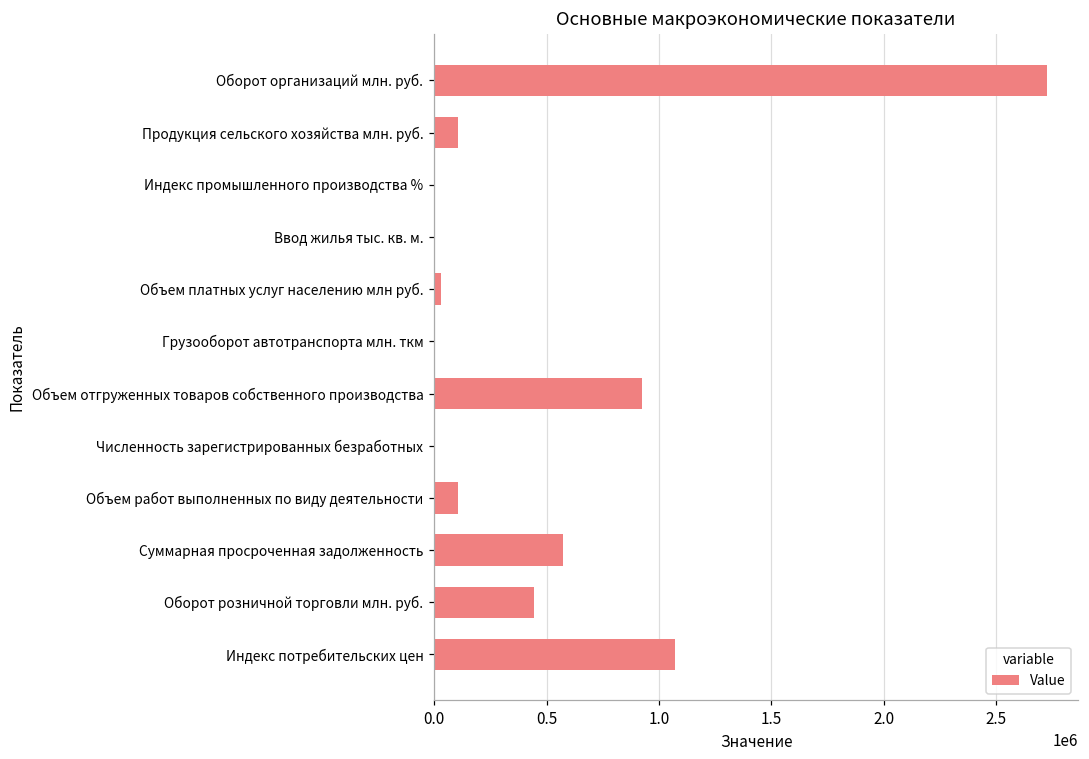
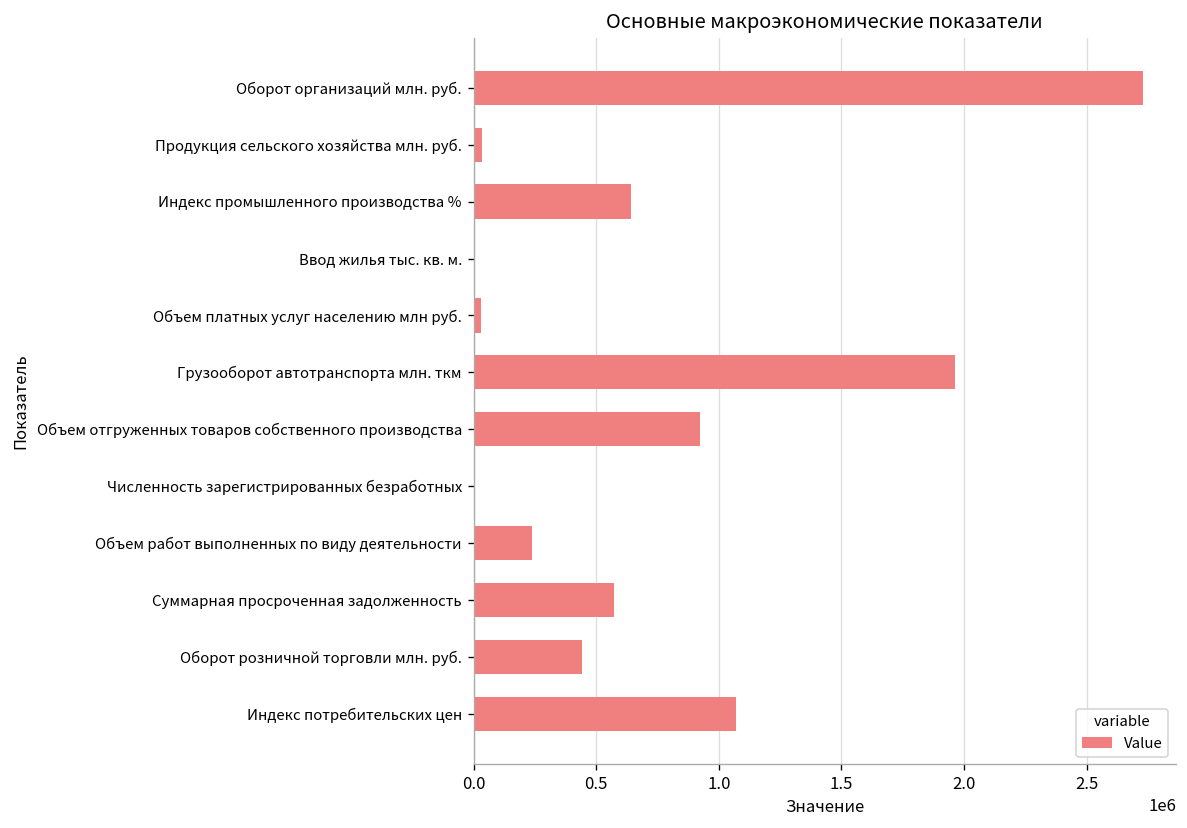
Продукция сельского хозяйства млн. руб.: 110000 -> 30000
Индекс промышленного производства %: 0 -> 640000
Грузооборот автотранспорта млн. ткм: 0 -> 1960000
Объем работ выполненных по виду деятельности: 110000 -> 240000
